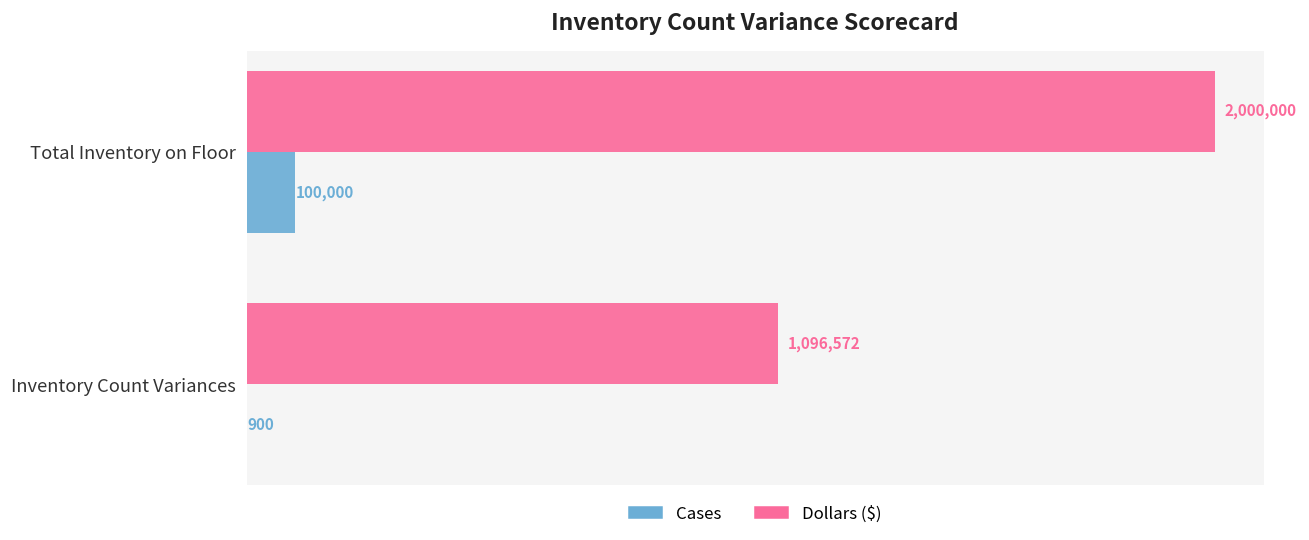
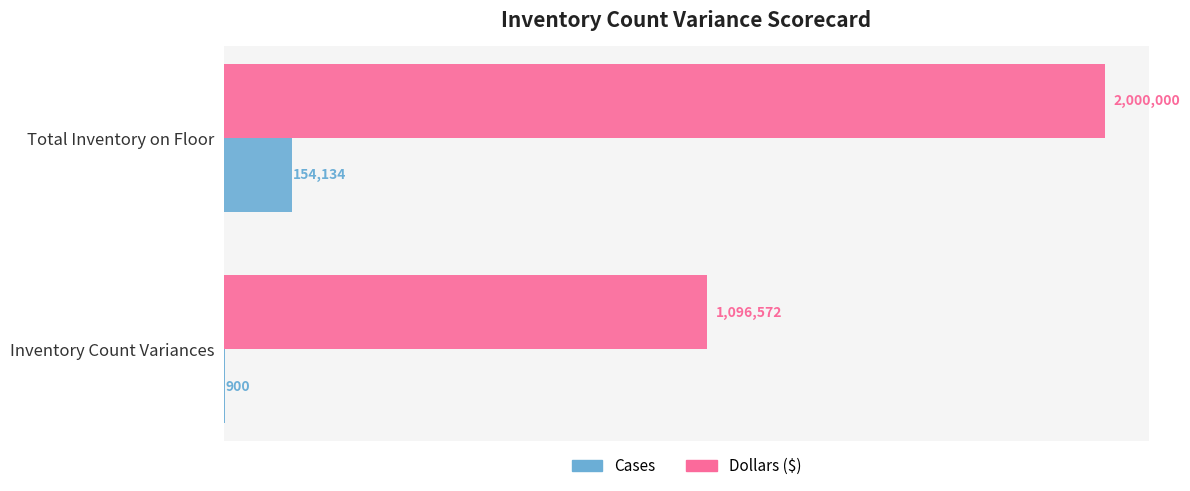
Cases, Total Inventory on Floor: 100,000 -> 154,134
